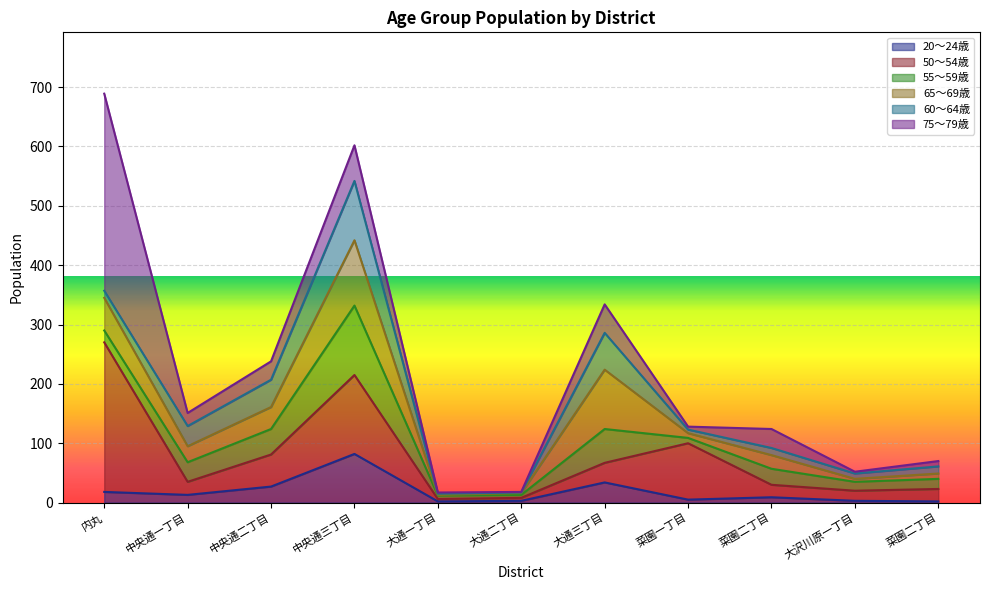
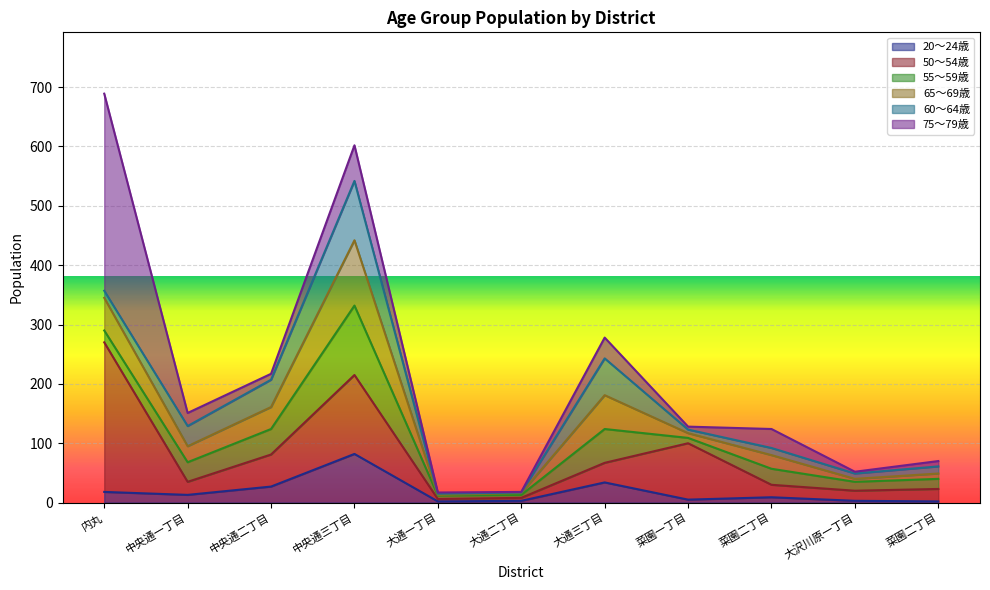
75～79歳, 中央通二丁目: 30 -> 10
65～69歳, 大通三丁目: 100 -> 60
75～79歳, 大通三丁目: 50 -> 40
